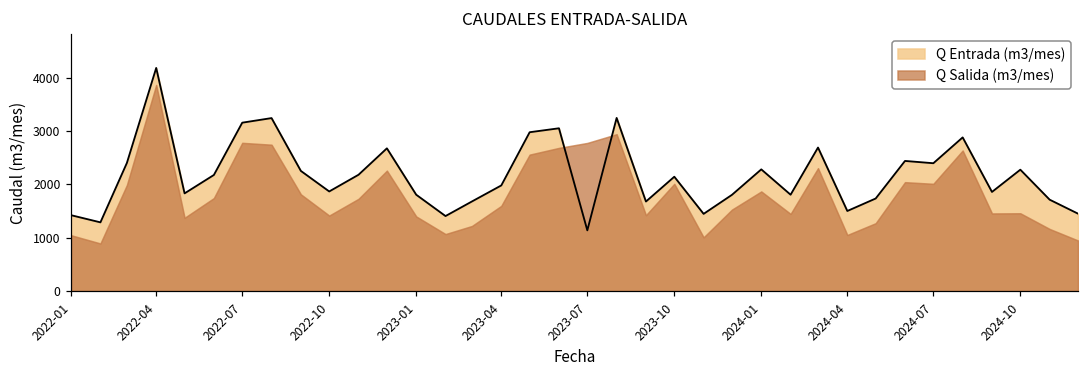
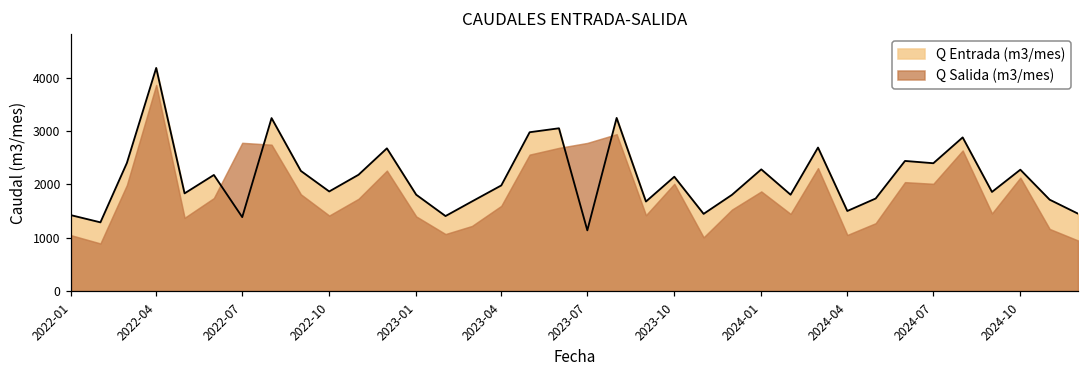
Q Entrada (m3/mes), 2022-07: 3200 -> 1400
Q Salida (m3/mes), 2024-10: 1500 -> 2100
